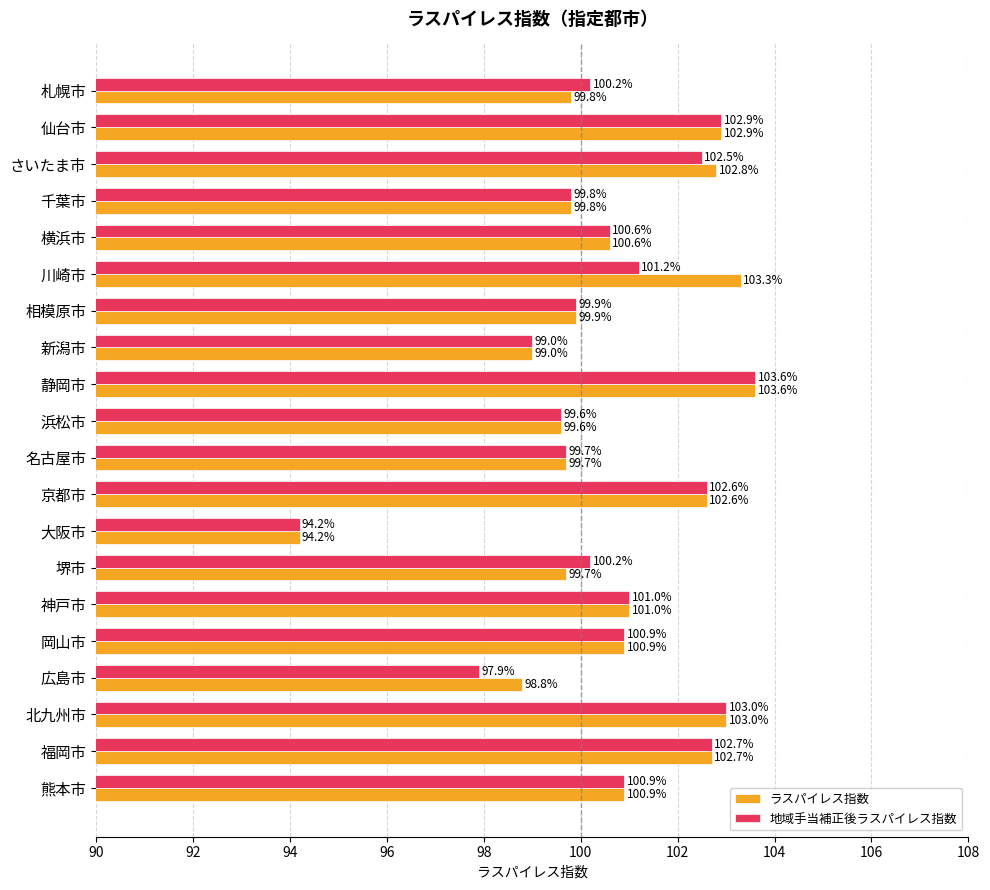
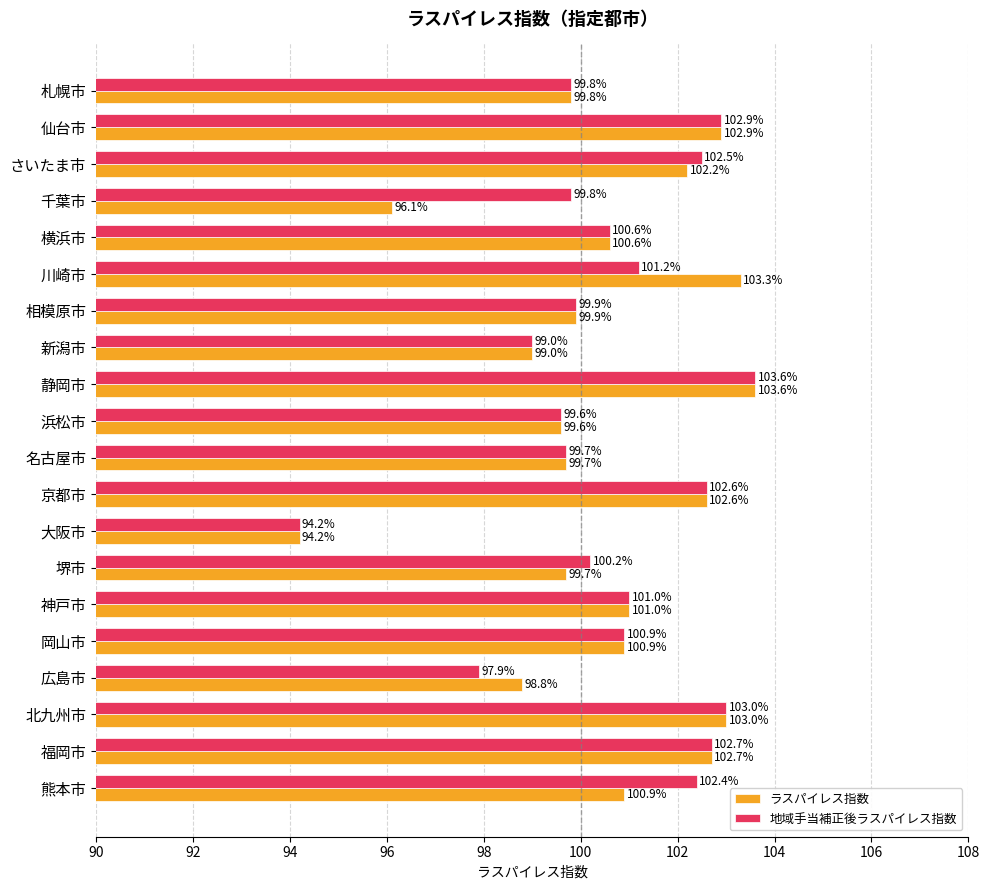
地域手当補正後ラスパイレス指数, 札幌市: 100.2% -> 99.8%
ラスパイレス指数, さいたま市: 102.8% -> 102.2%
ラスパイレス指数, 千葉市: 99.8% -> 96.1%
地域手当補正後ラスパイレス指数, 熊本市: 100.9% -> 102.4%
